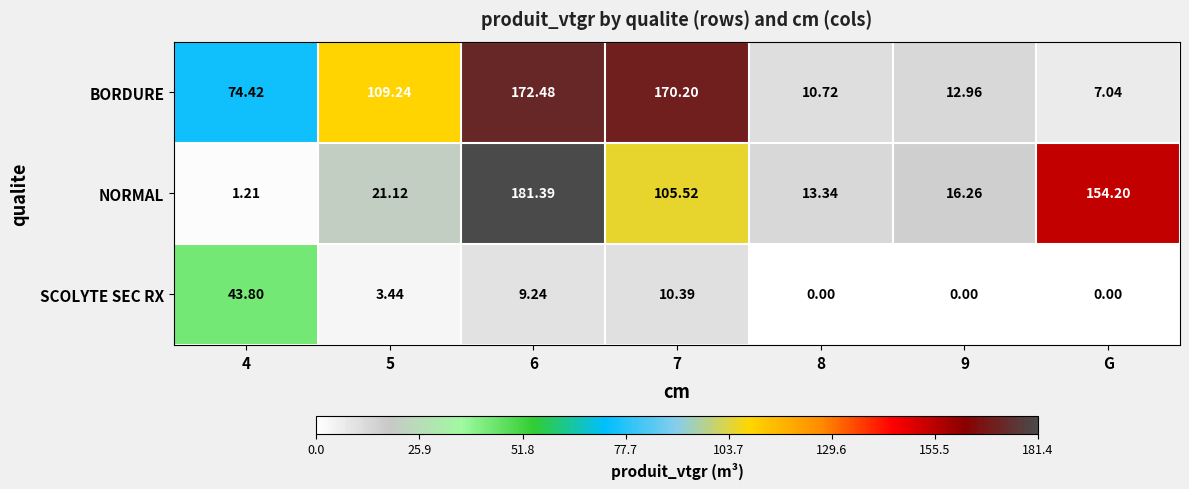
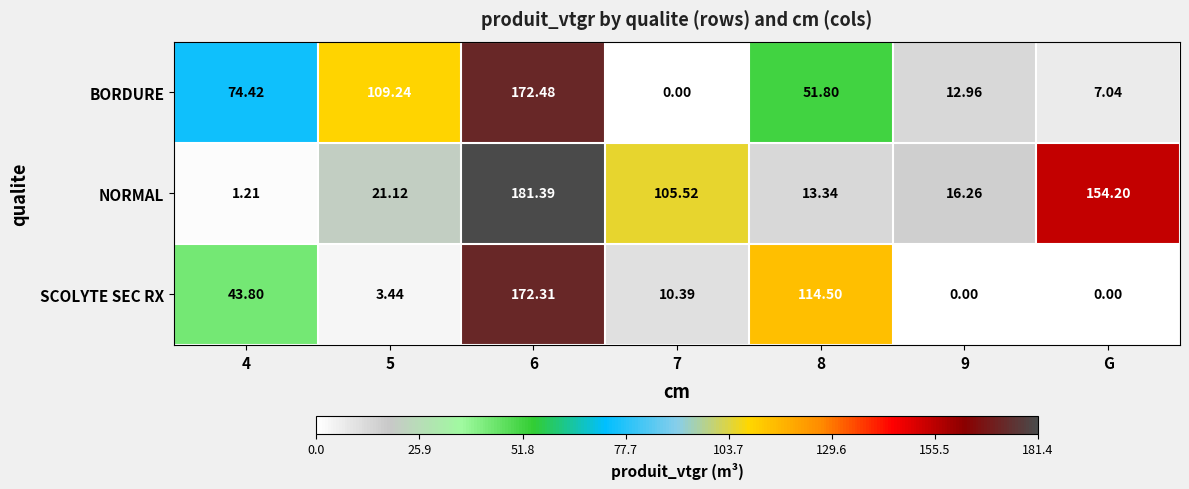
BORDURE, 7: 170.20 -> 0.00
BORDURE, 8: 10.72 -> 51.80
SCOLYTE SEC RX, 6: 9.24 -> 172.31
SCOLYTE SEC RX, 8: 0.00 -> 114.50
